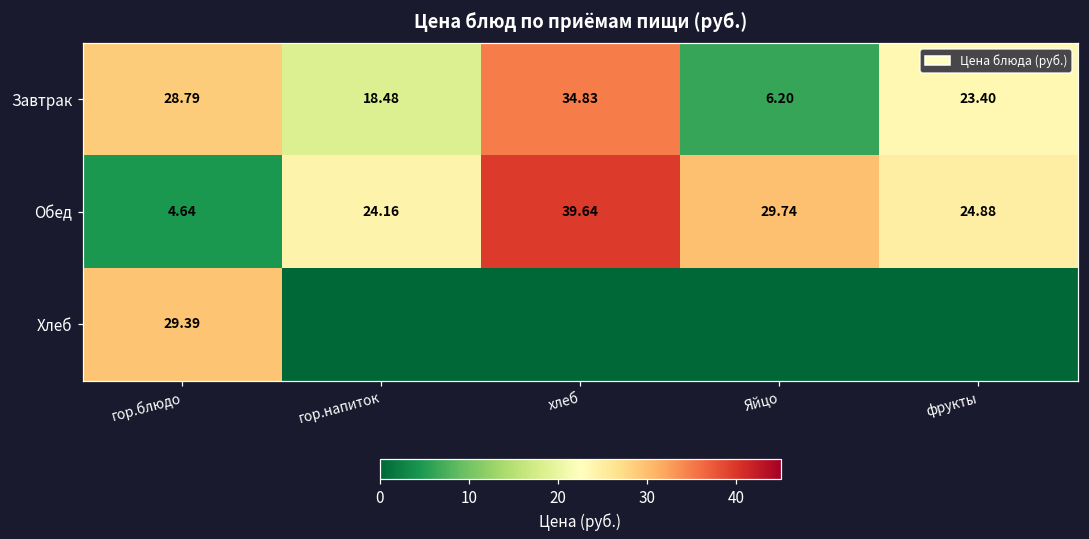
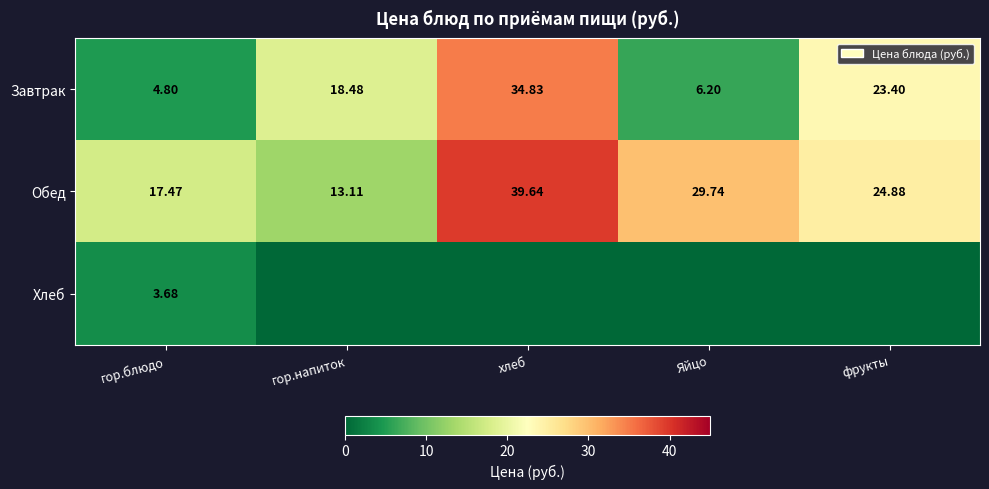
Завтрак, гор.блюдо: 28.79 -> 4.80
Обед, гор.блюдо: 4.64 -> 17.47
Обед, гор.напиток: 24.16 -> 13.11
Хлеб, гор.блюдо: 29.39 -> 3.68
